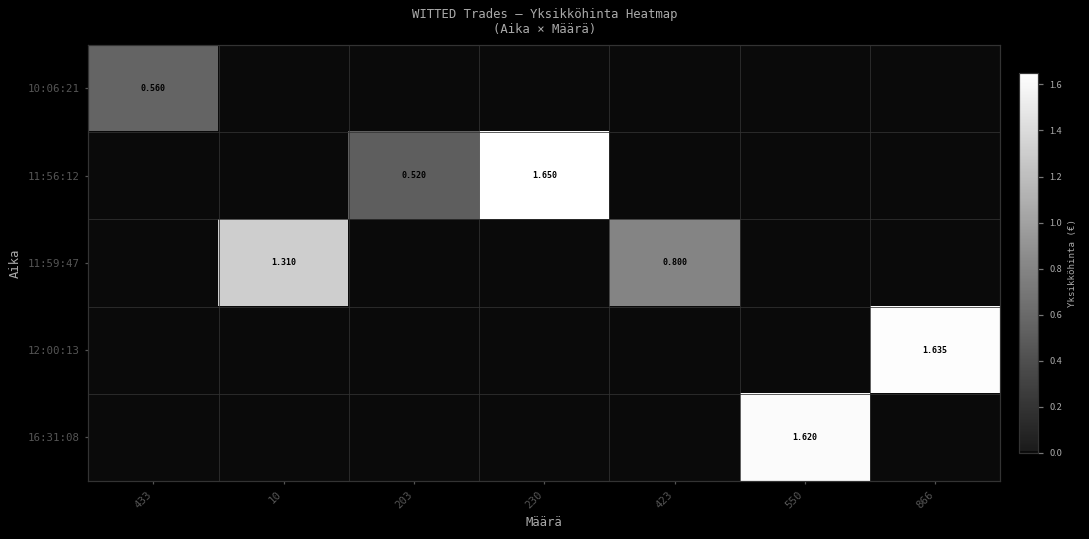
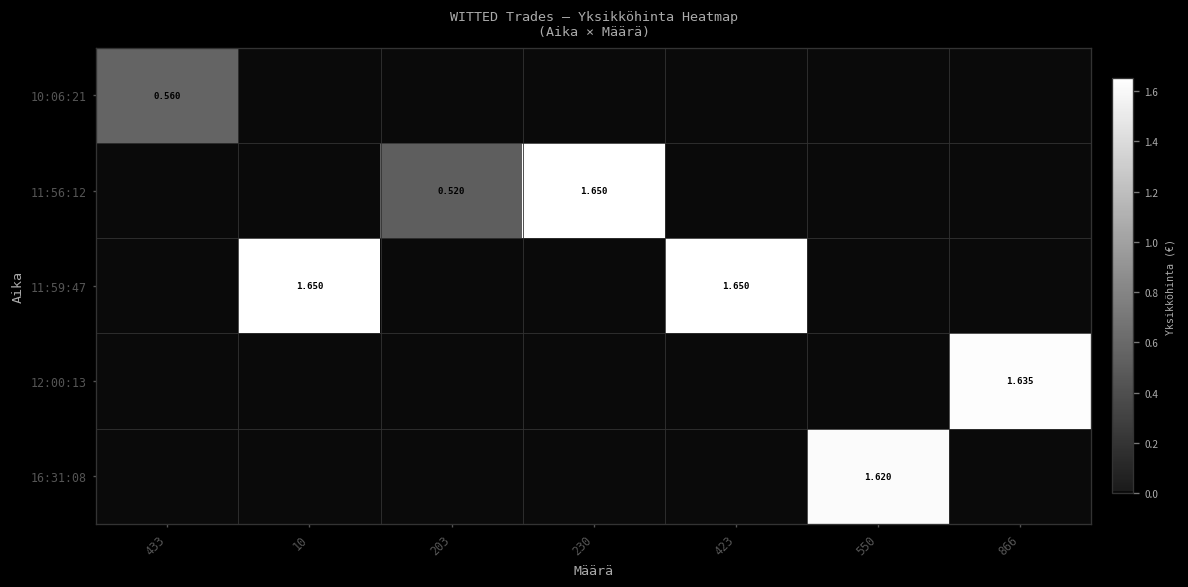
11:59:47, 10: 1.310 -> 1.650
11:59:47, 423: 0.800 -> 1.650
